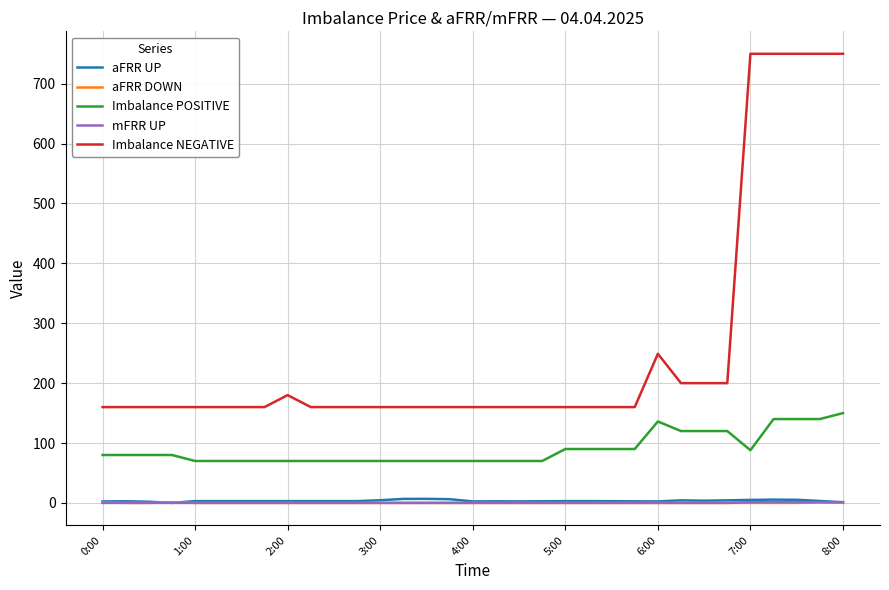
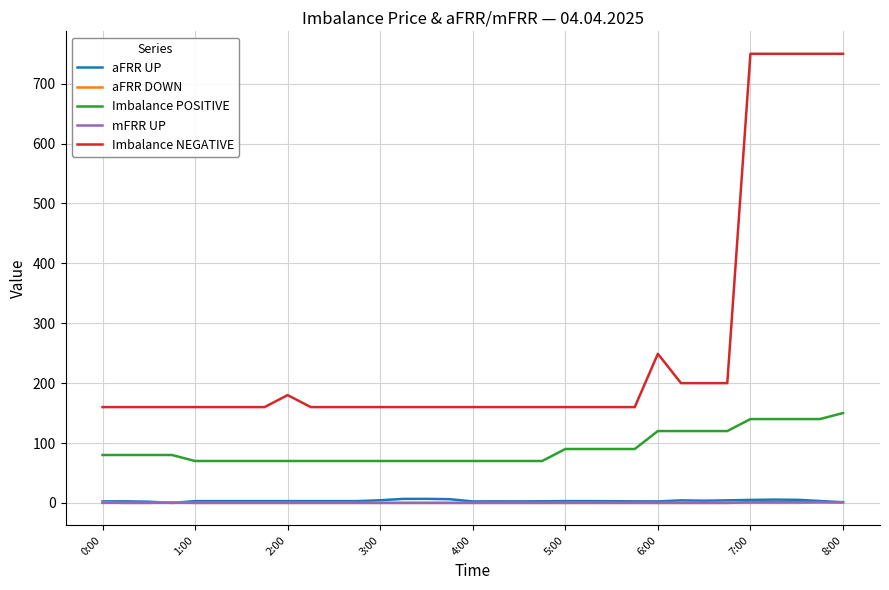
Imbalance POSITIVE, 6:00: 140 -> 120
Imbalance POSITIVE, 7:00: 90 -> 140
